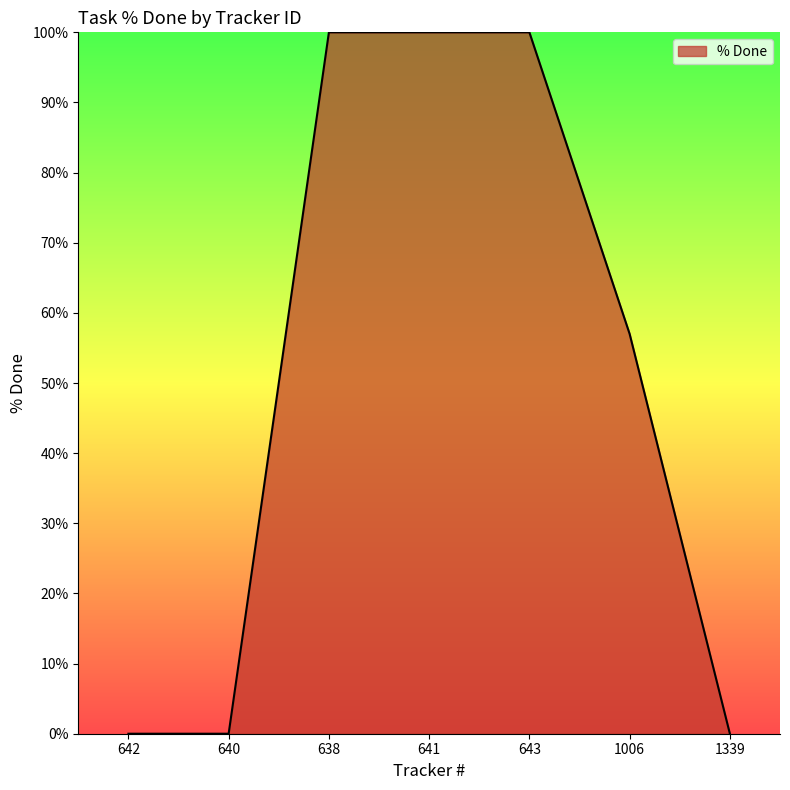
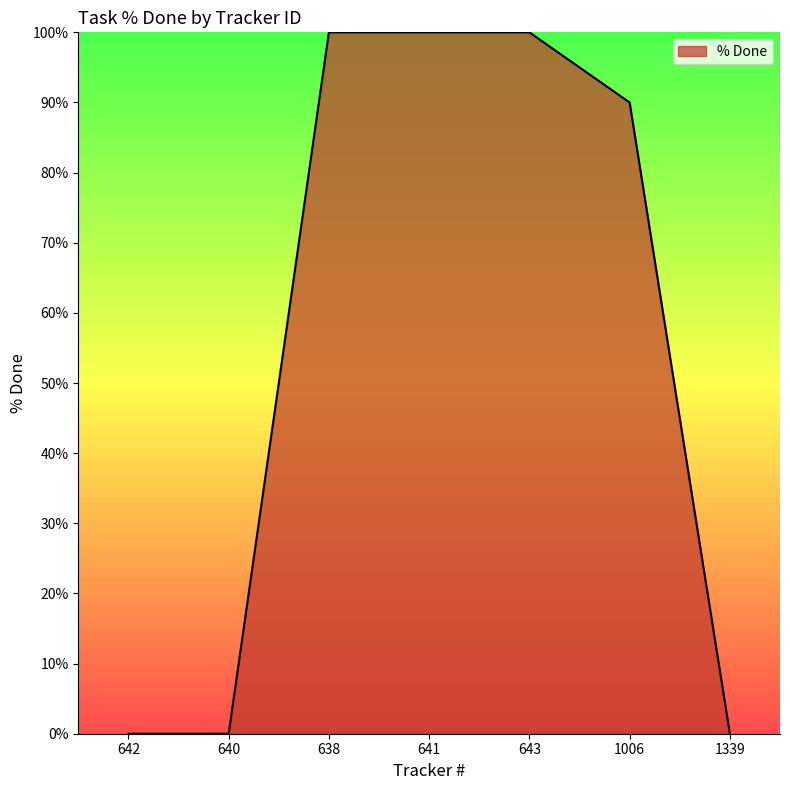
1006: 57% -> 90%
